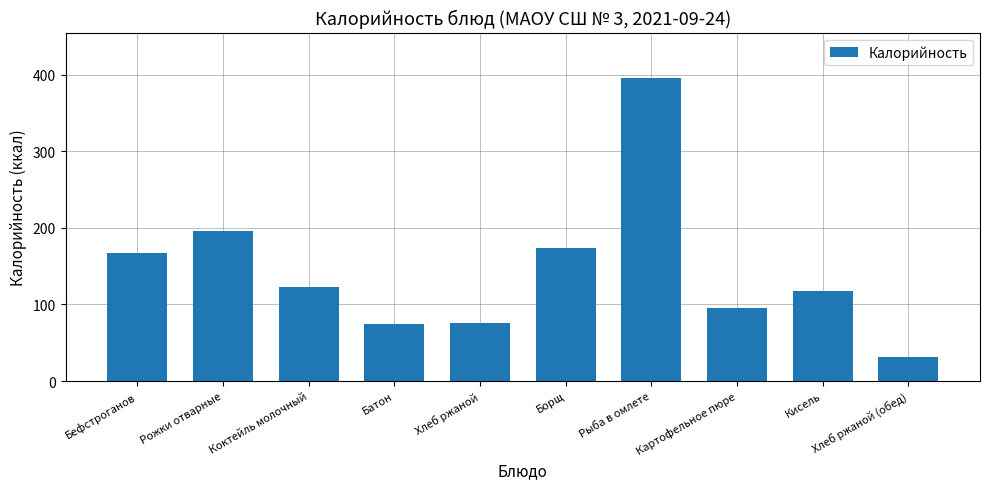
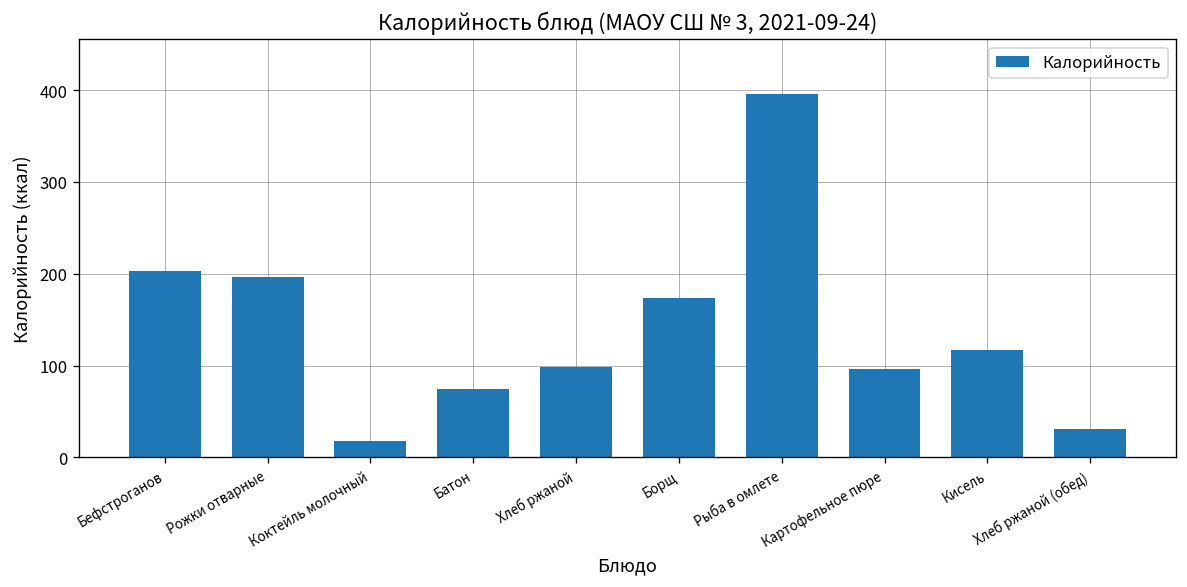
Бефстроганов: 170 -> 200
Коктейль молочный: 120 -> 20
Хлеб ржаной: 80 -> 100
